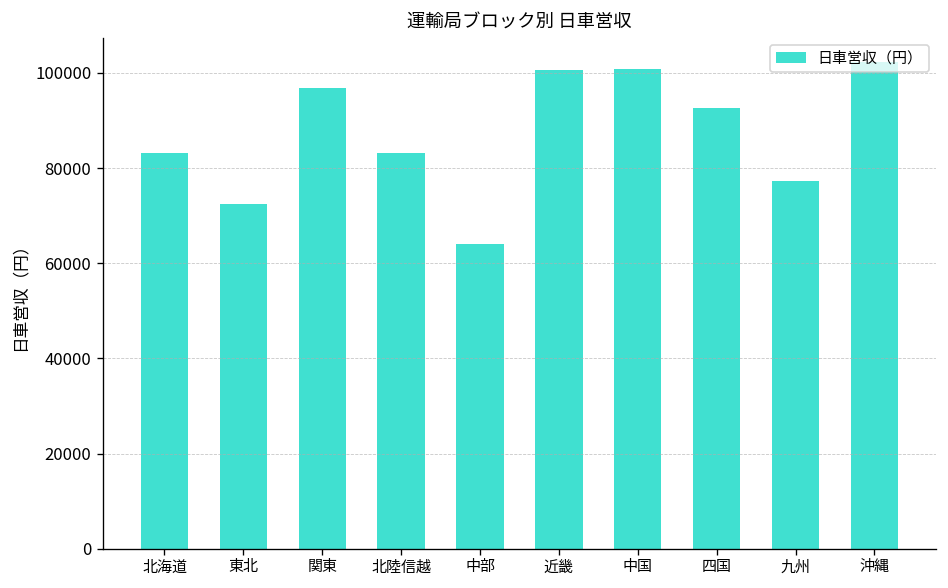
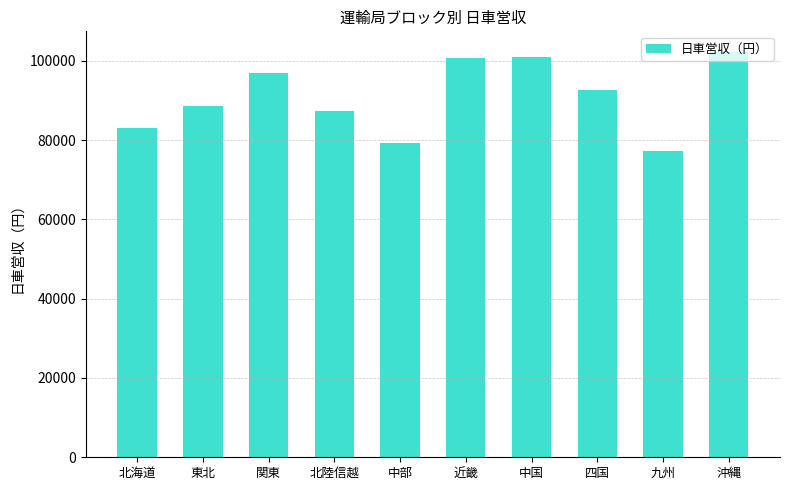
東北: 72000 -> 89000
北陸信越: 83000 -> 87000
中部: 64000 -> 79000
